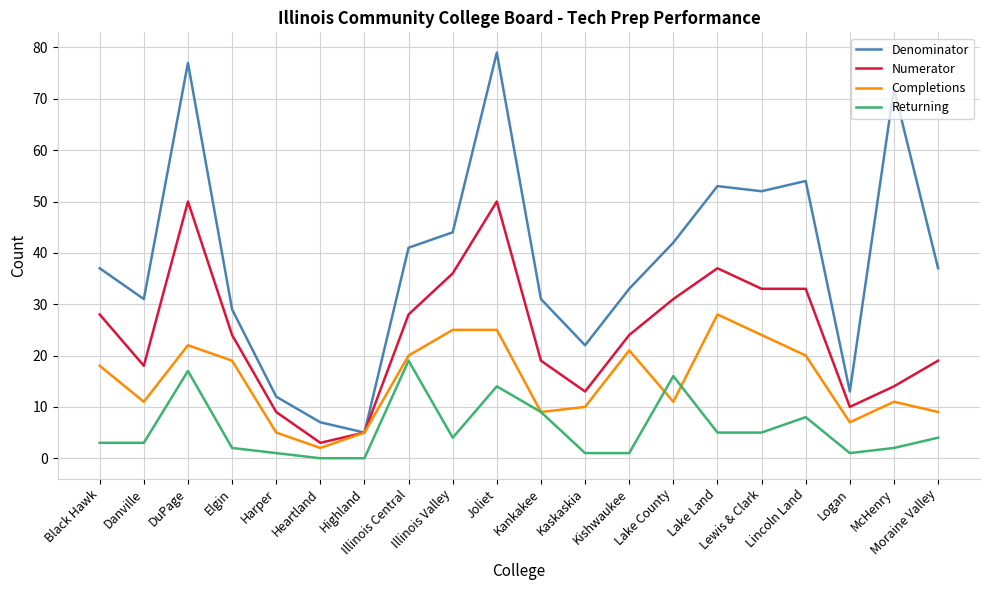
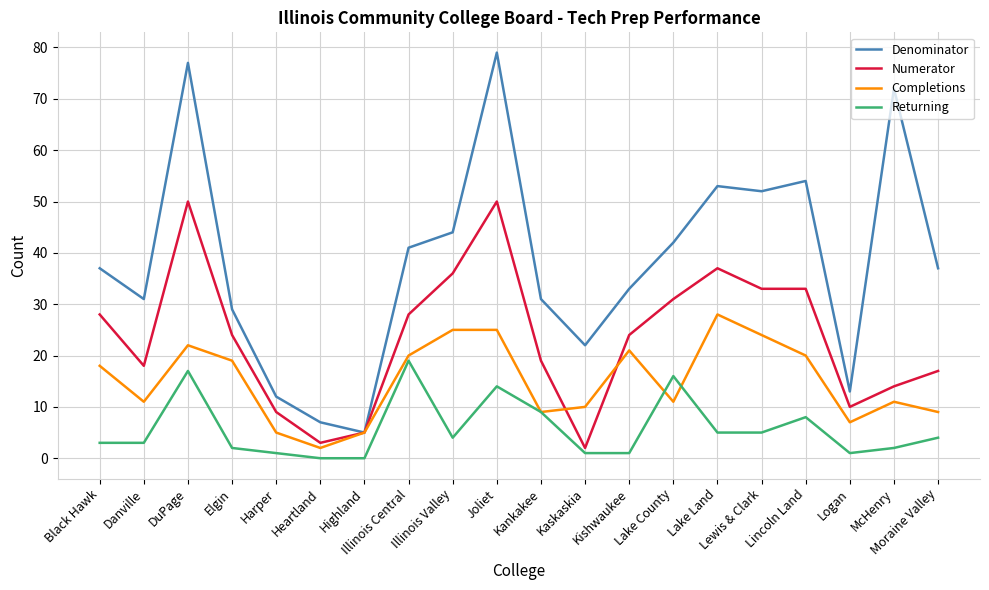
Numerator, Kaskaskia: 13 -> 2
Numerator, Moraine Valley: 19 -> 17
